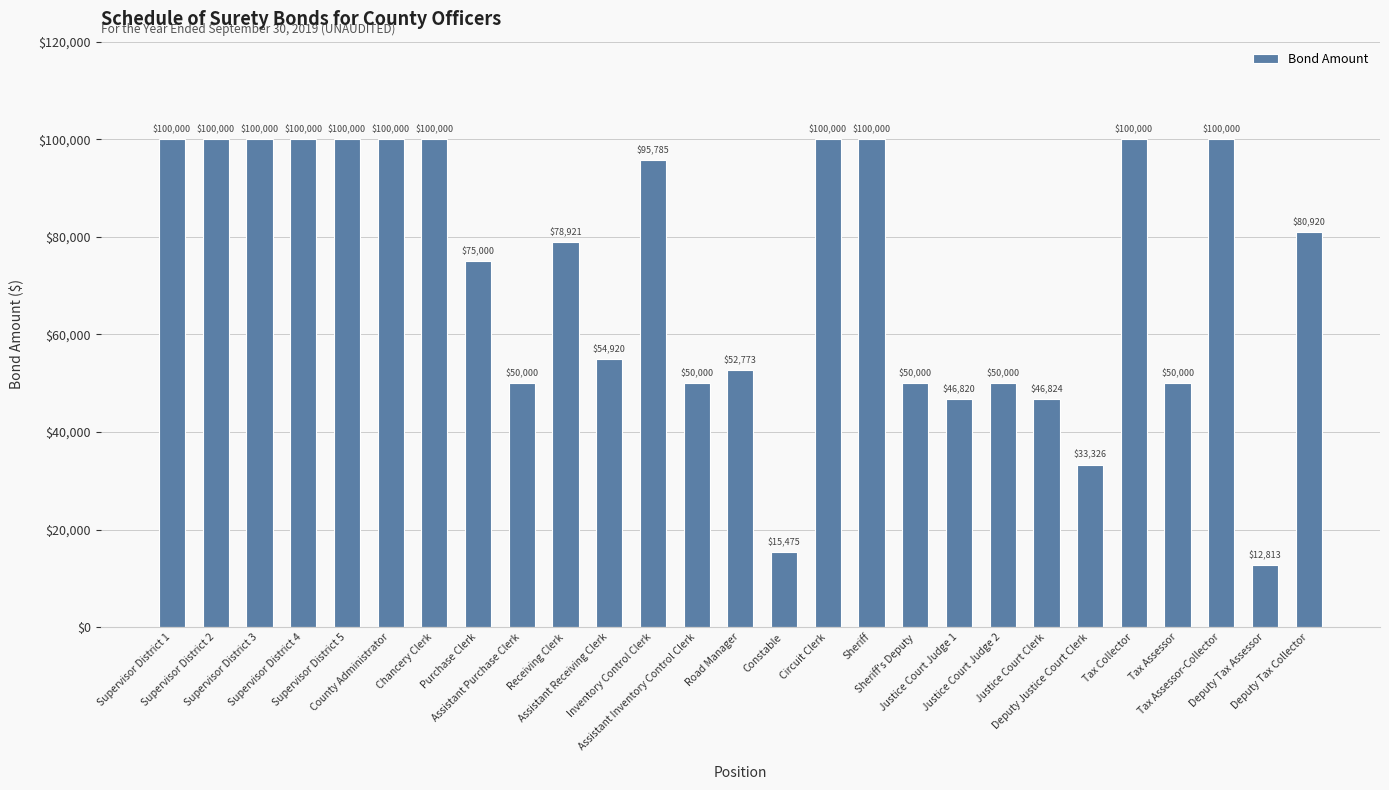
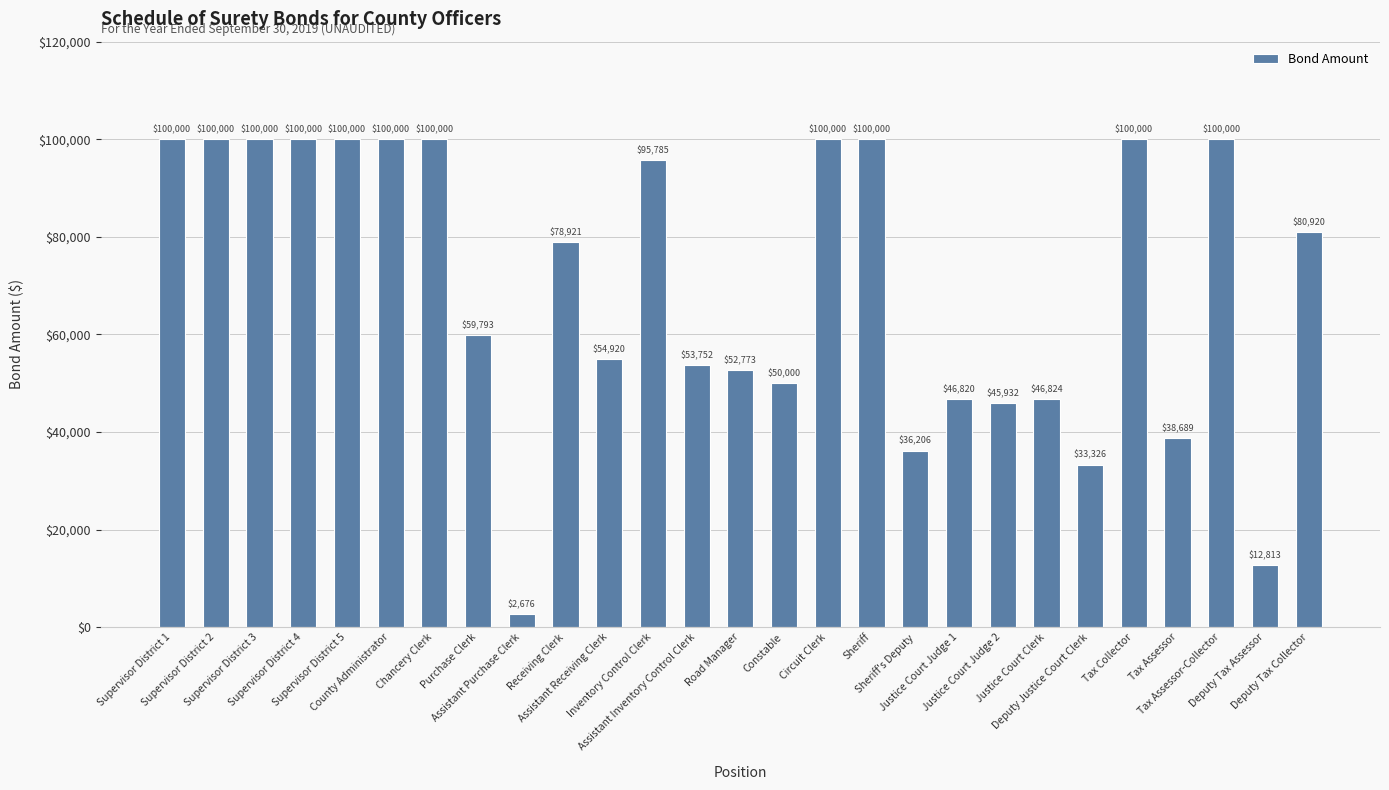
Purchase Clerk: $75,000 -> $59,793
Assistant Purchase Clerk: $50,000 -> $2,676
Assistant Inventory Control Clerk: $50,000 -> $53,752
Constable: $15,475 -> $50,000
Sheriff's Deputy: $50,000 -> $36,206
Justice Court Judge 2: $50,000 -> $45,932
Tax Assessor: $50,000 -> $38,689
